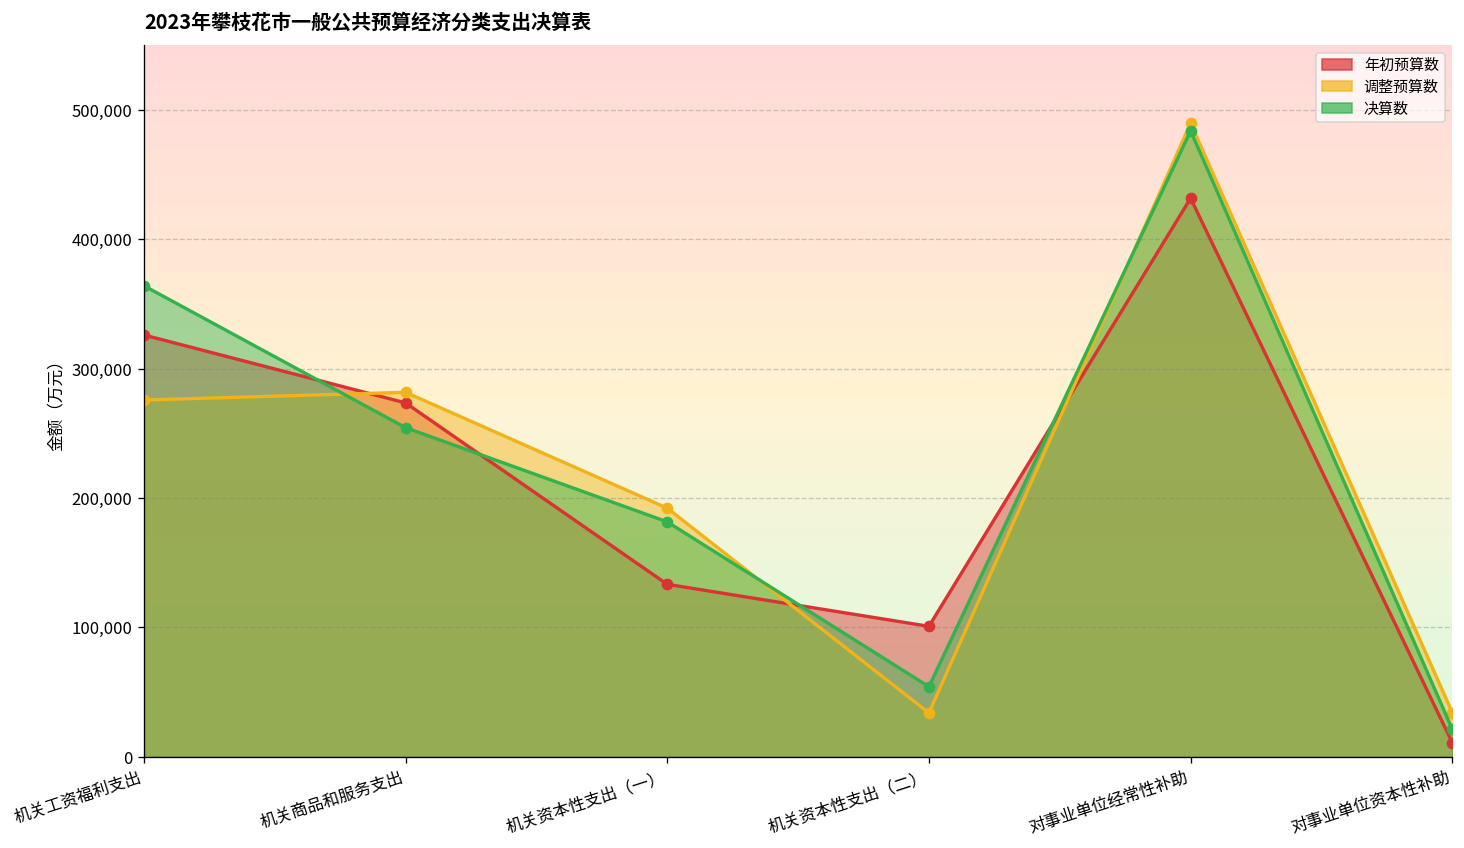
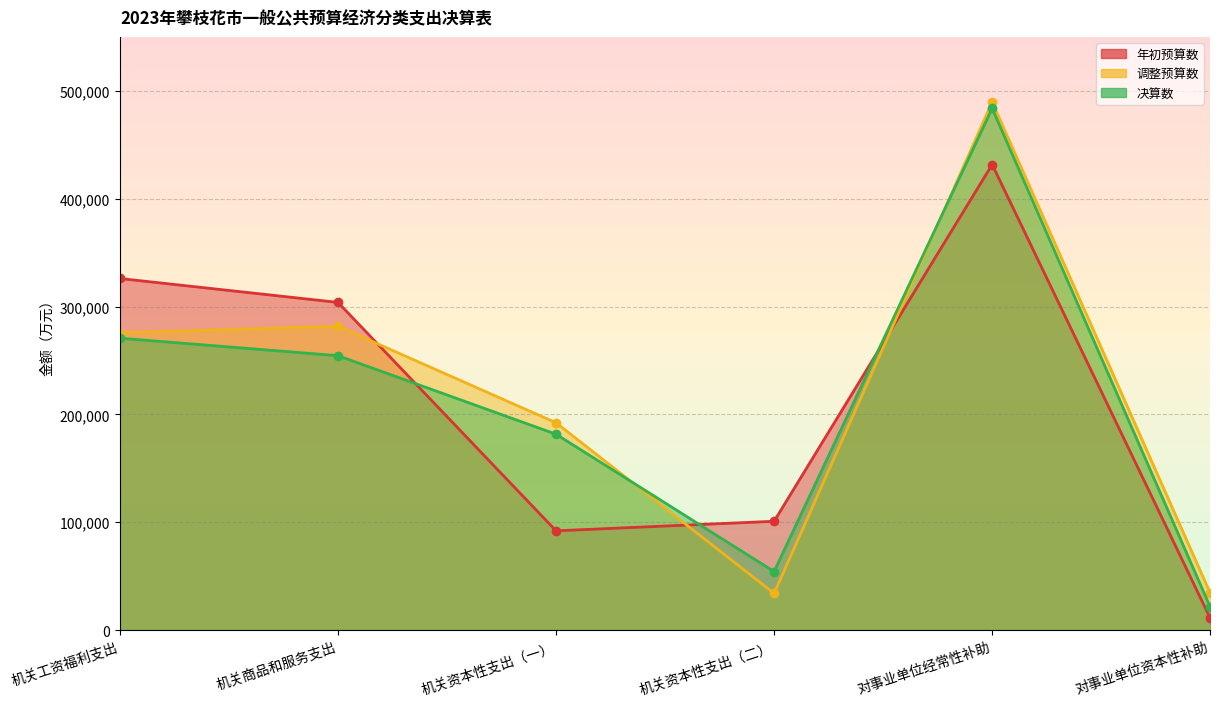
决算数, 机关工资福利支出: 364,000 -> 271,000
年初预算数, 机关商品和服务支出: 274,000 -> 304,000
年初预算数, 机关资本性支出（一）: 133,000 -> 92,000
